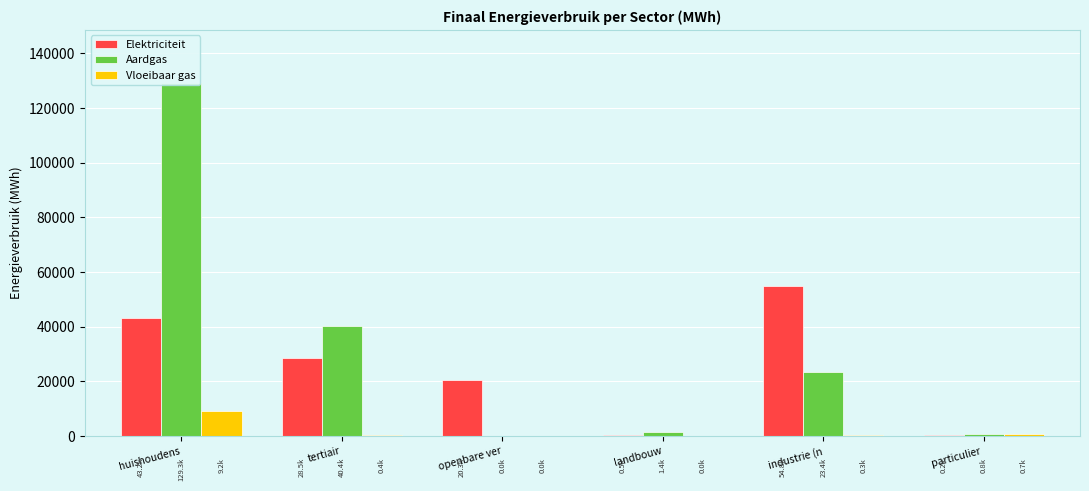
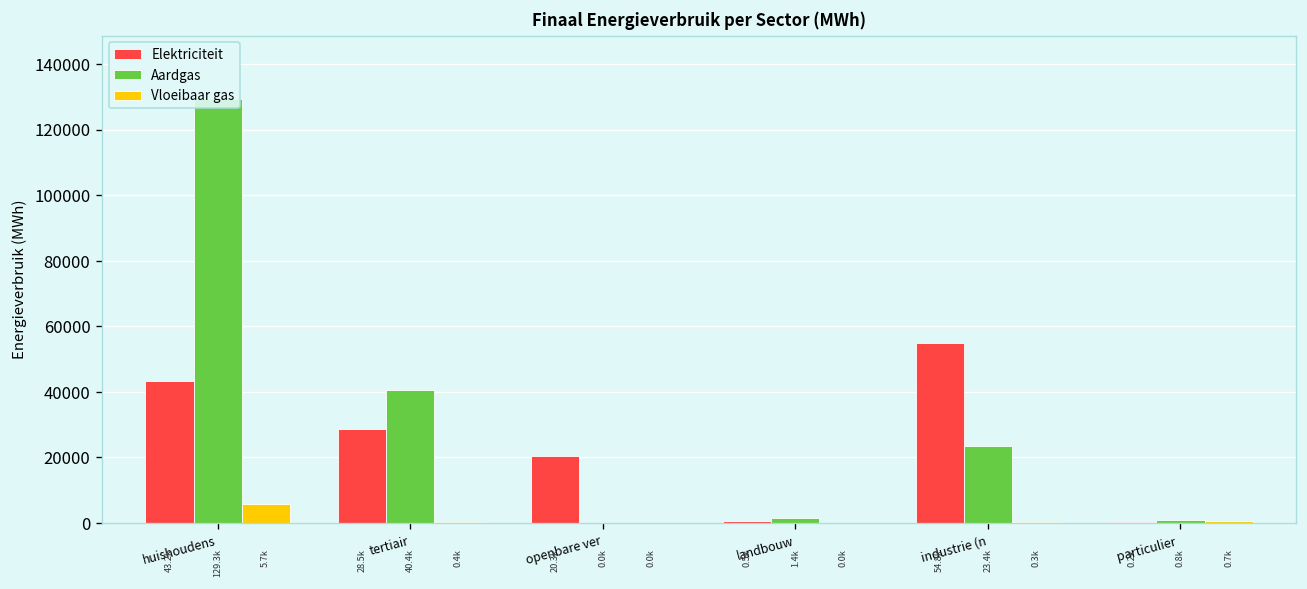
Vloeibaar gas, huishoudens: 9.2k -> 5.7k
